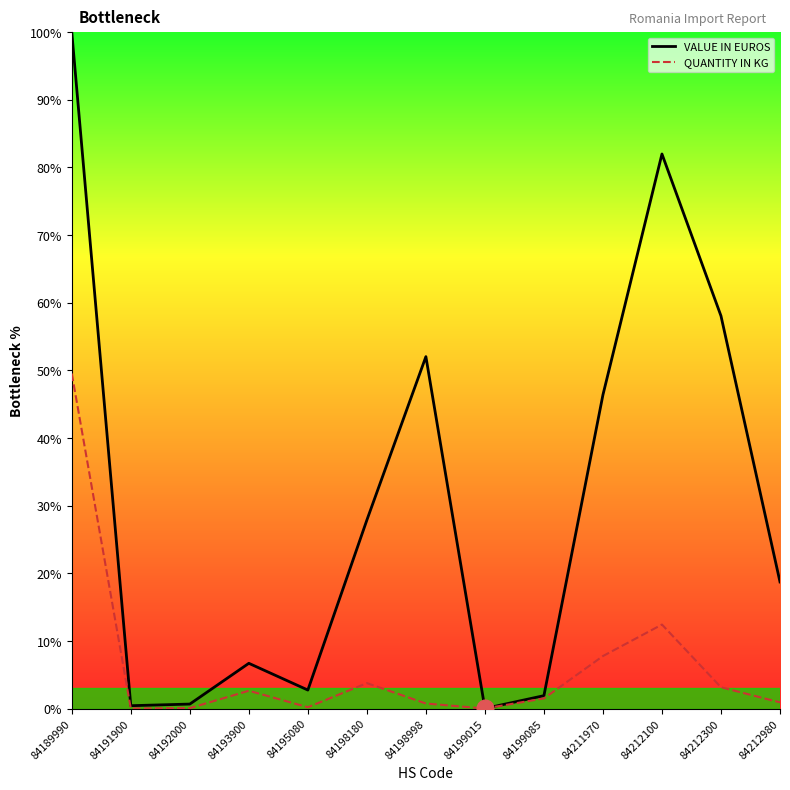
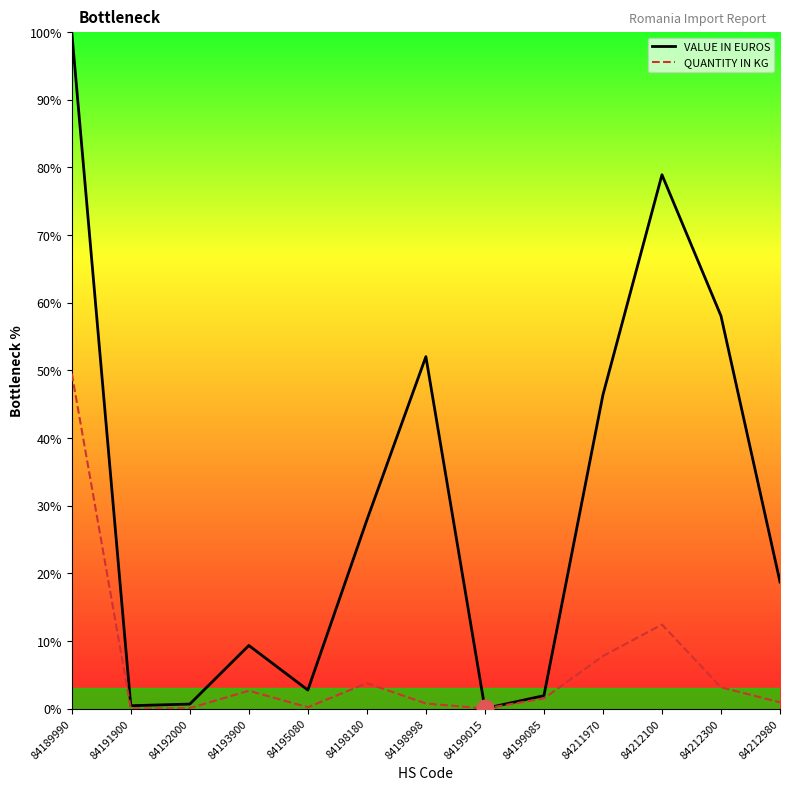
VALUE IN EUROS, 84193900: 7% -> 9%
VALUE IN EUROS, 84212100: 82% -> 79%
